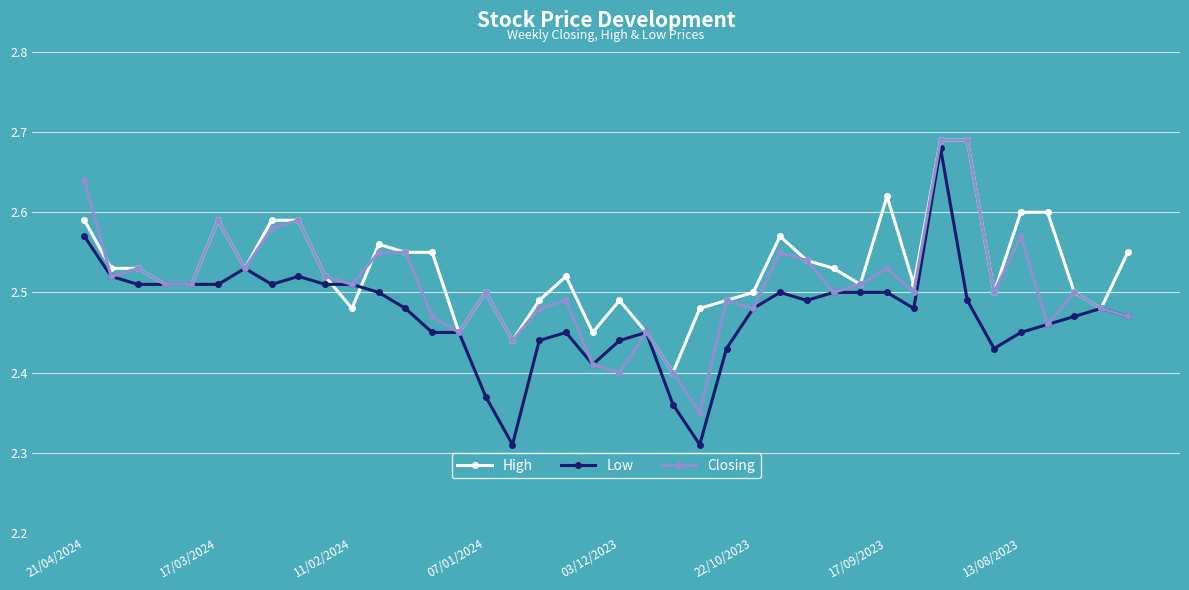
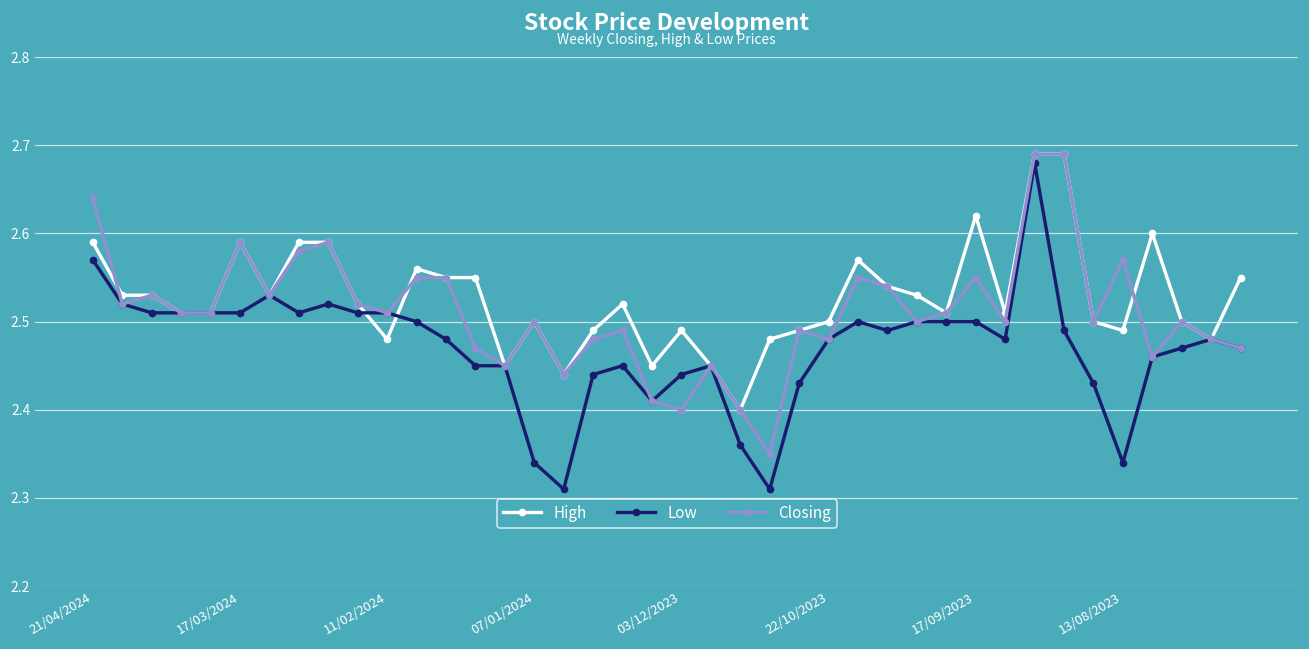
Low, 07/01/2024: 2.37 -> 2.34
Closing, 17/09/2023: 2.53 -> 2.55
High, 13/08/2023: 2.60 -> 2.49
Low, 13/08/2023: 2.45 -> 2.34
